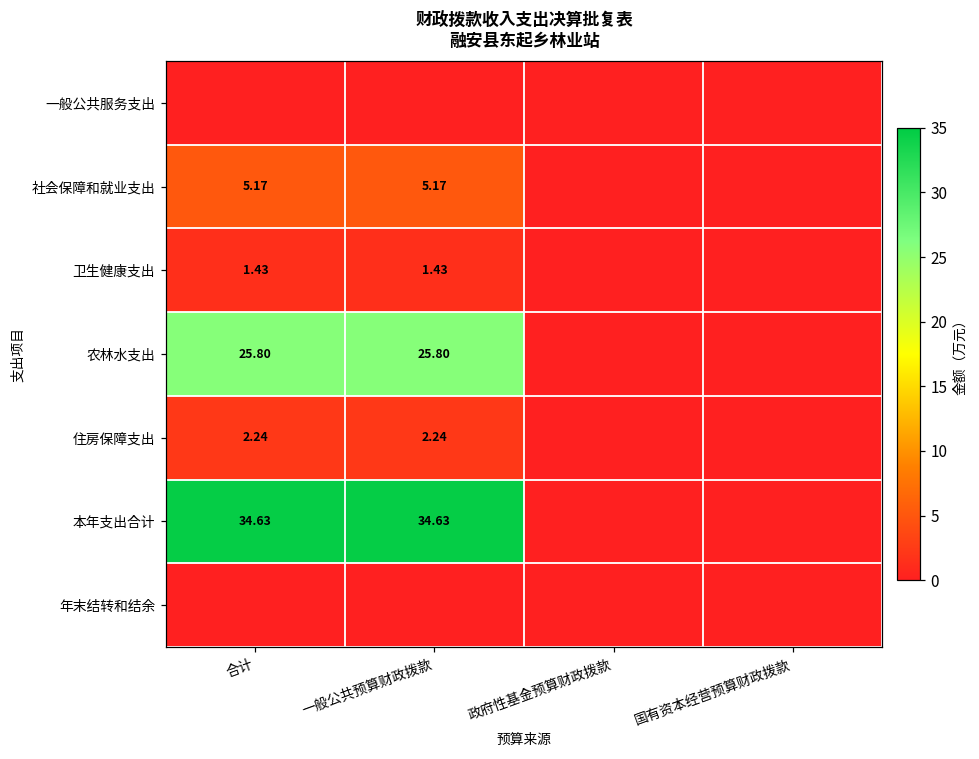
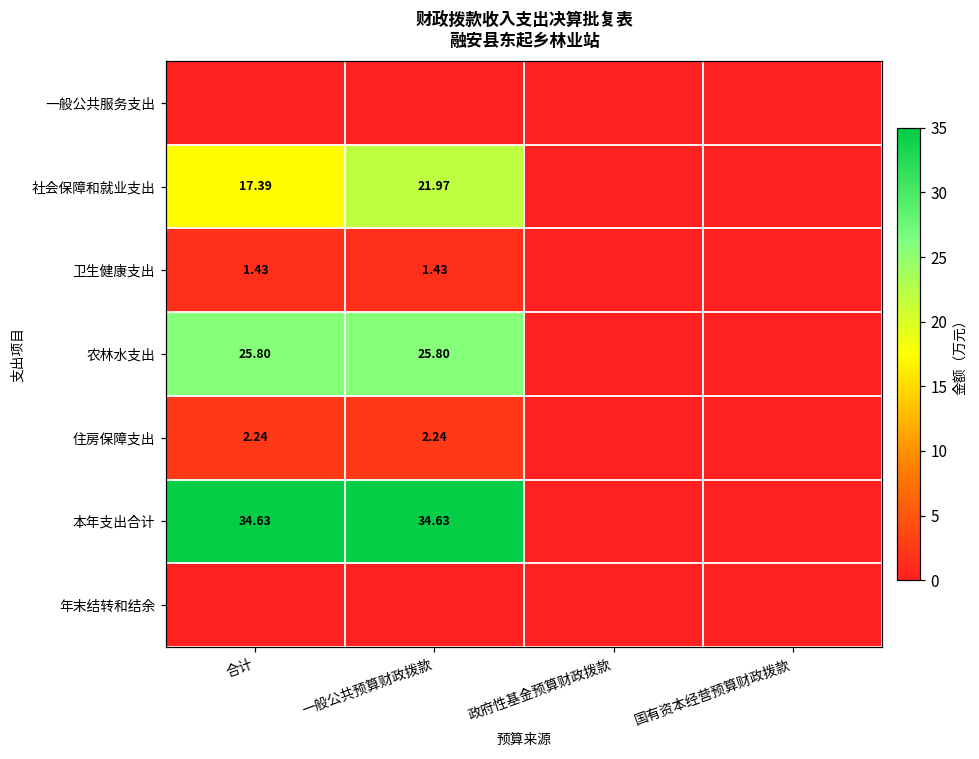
社会保障和就业支出, 合计: 5.17 -> 17.39
社会保障和就业支出, 一般公共预算财政拨款: 5.17 -> 21.97
